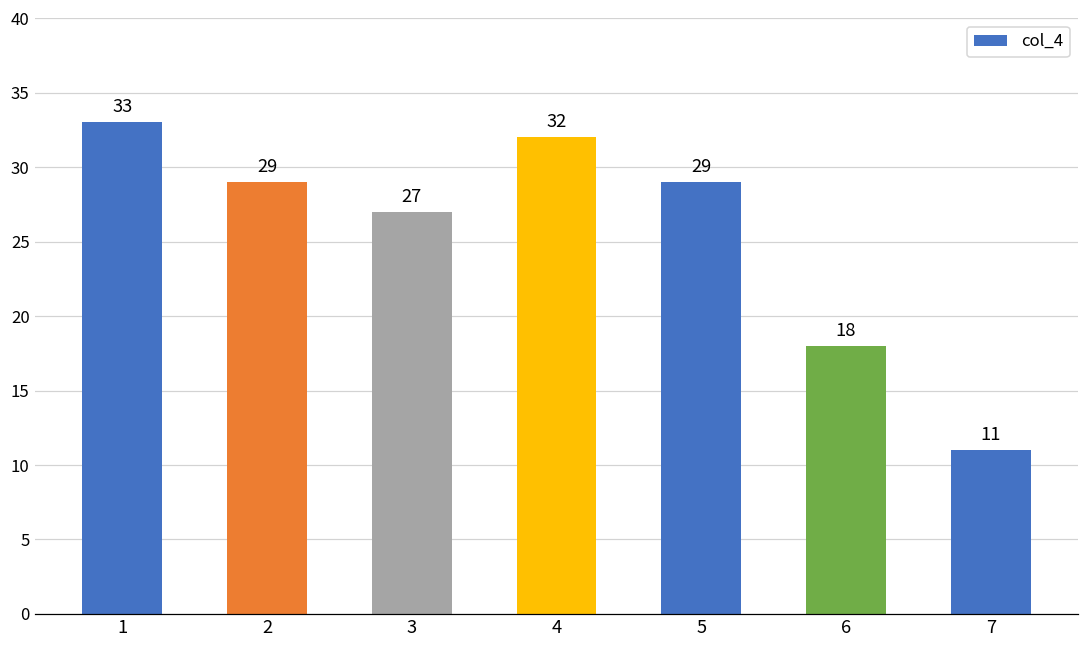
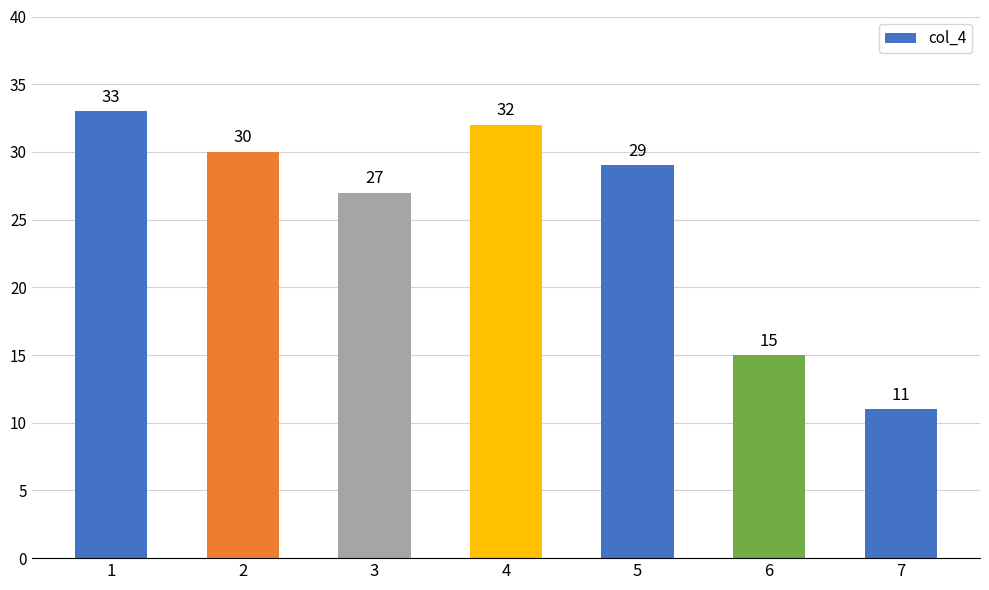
2: 29 -> 30
6: 18 -> 15
